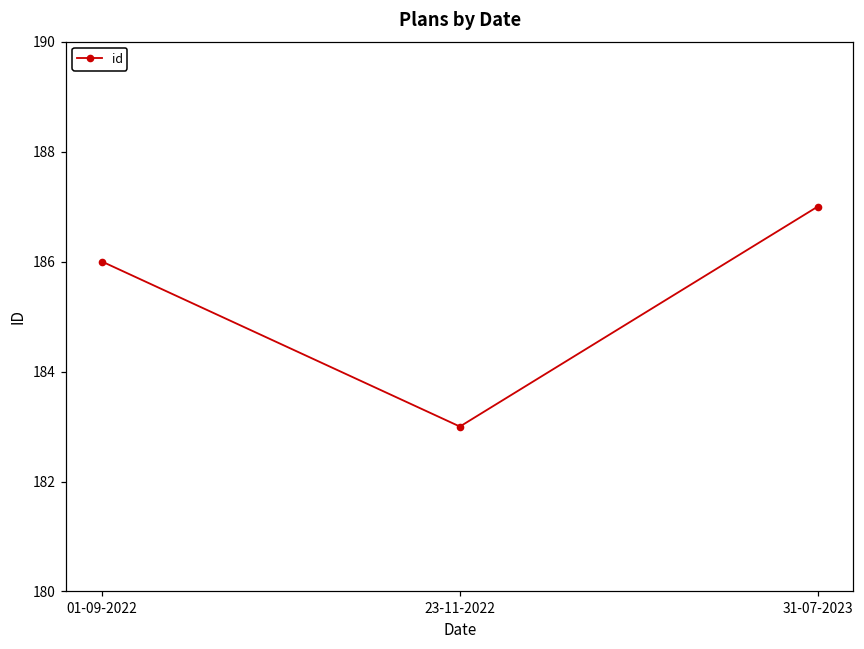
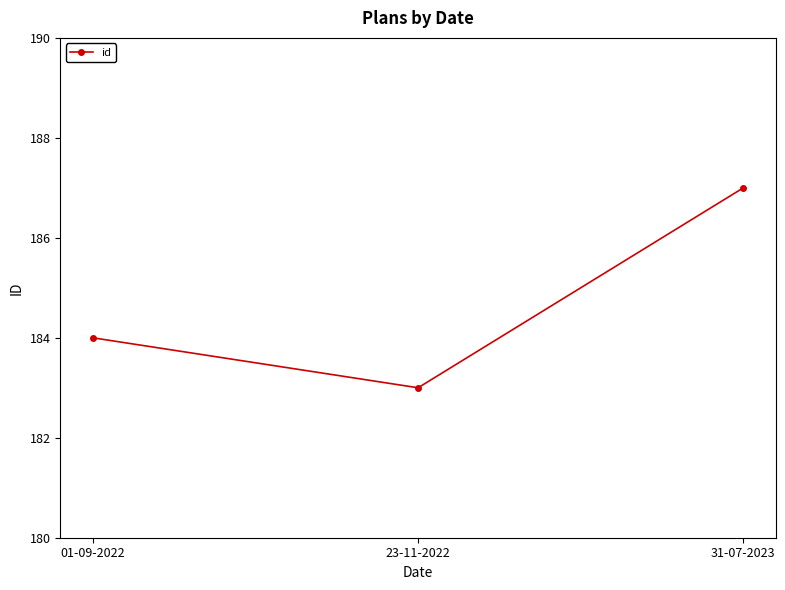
01-09-2022: 186 -> 184
